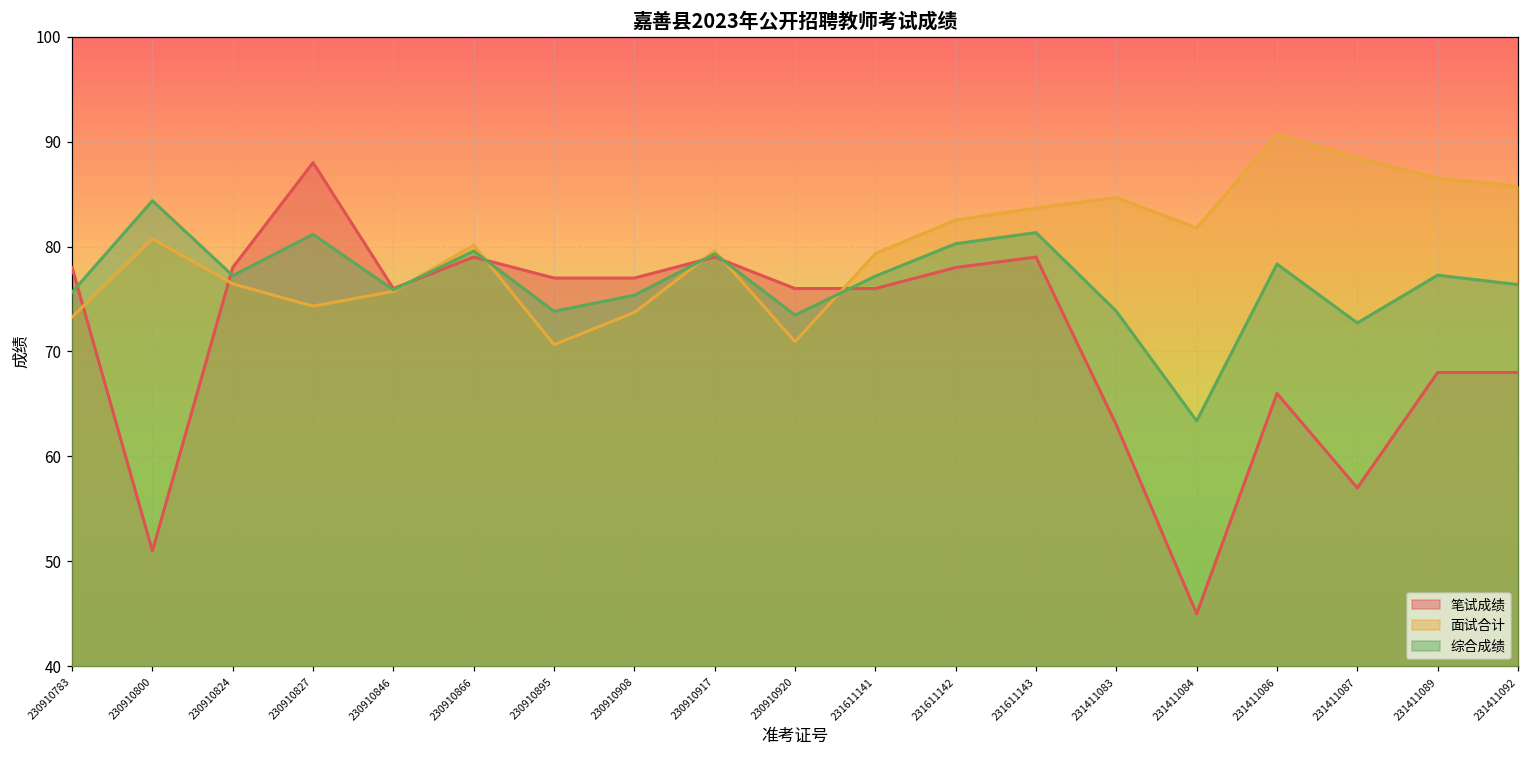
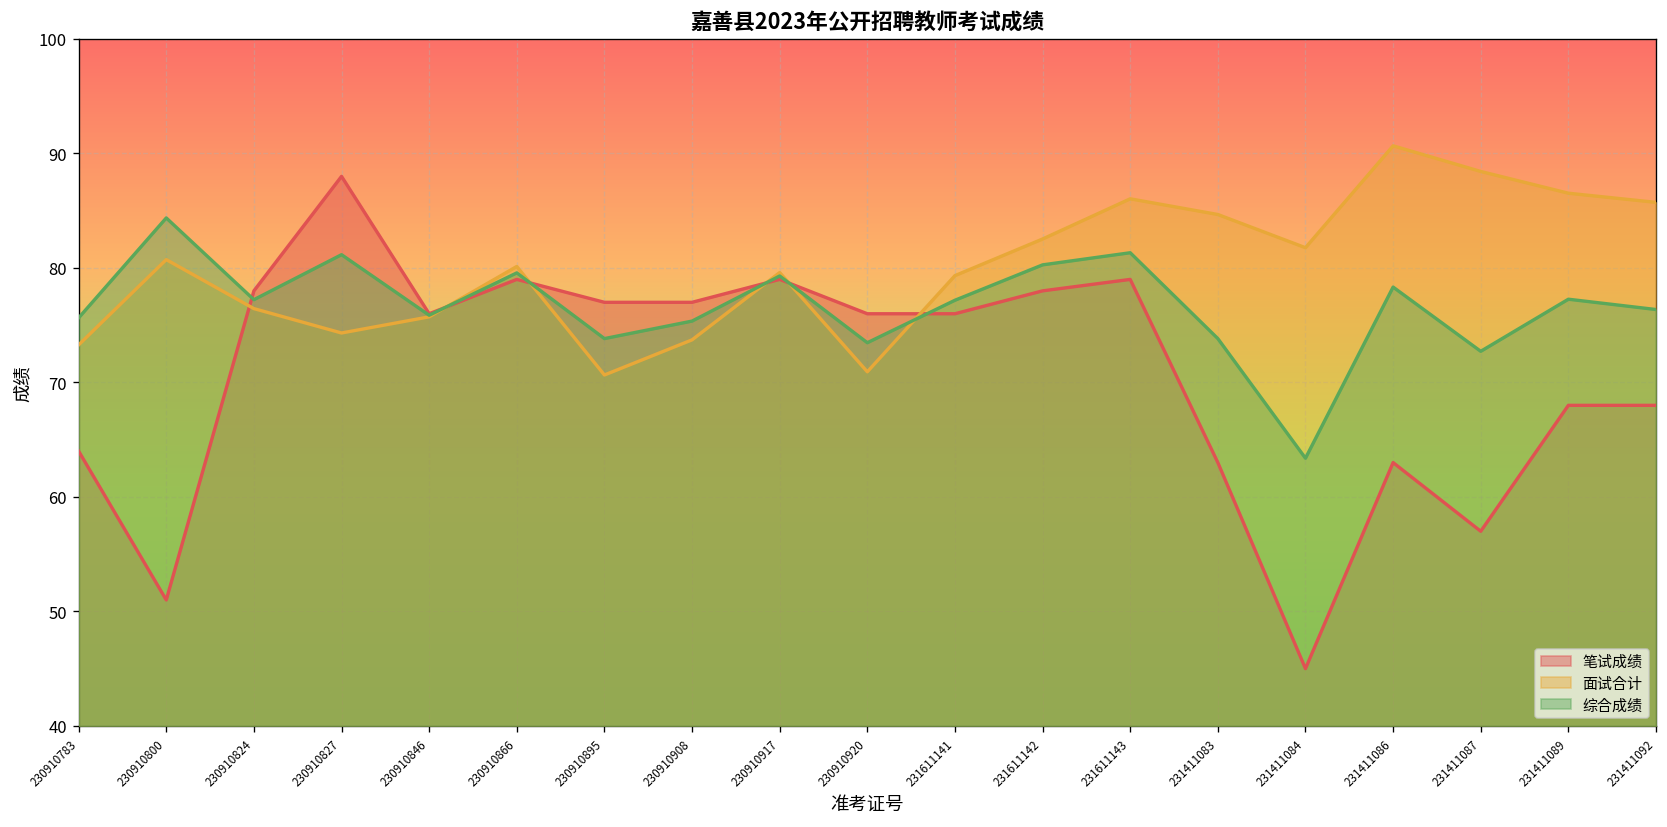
笔试成绩, 230910783: 78 -> 64
面试合计, 231611143: 84 -> 86
笔试成绩, 231411086: 66 -> 63
